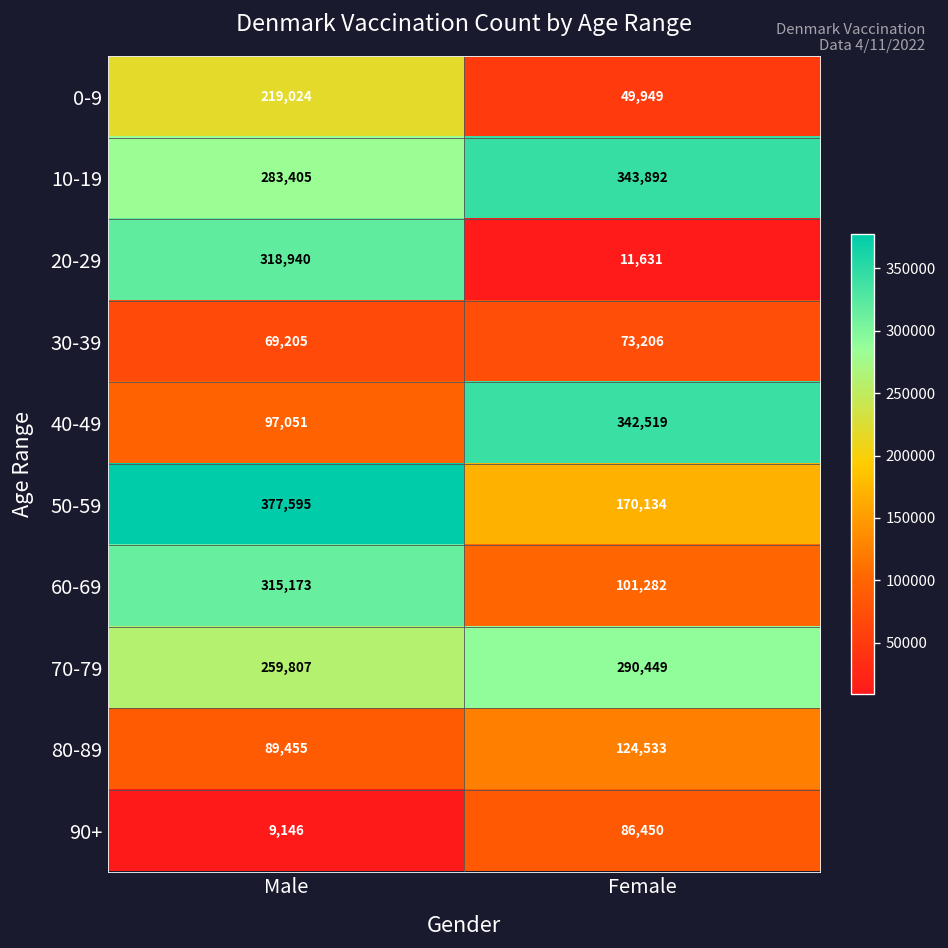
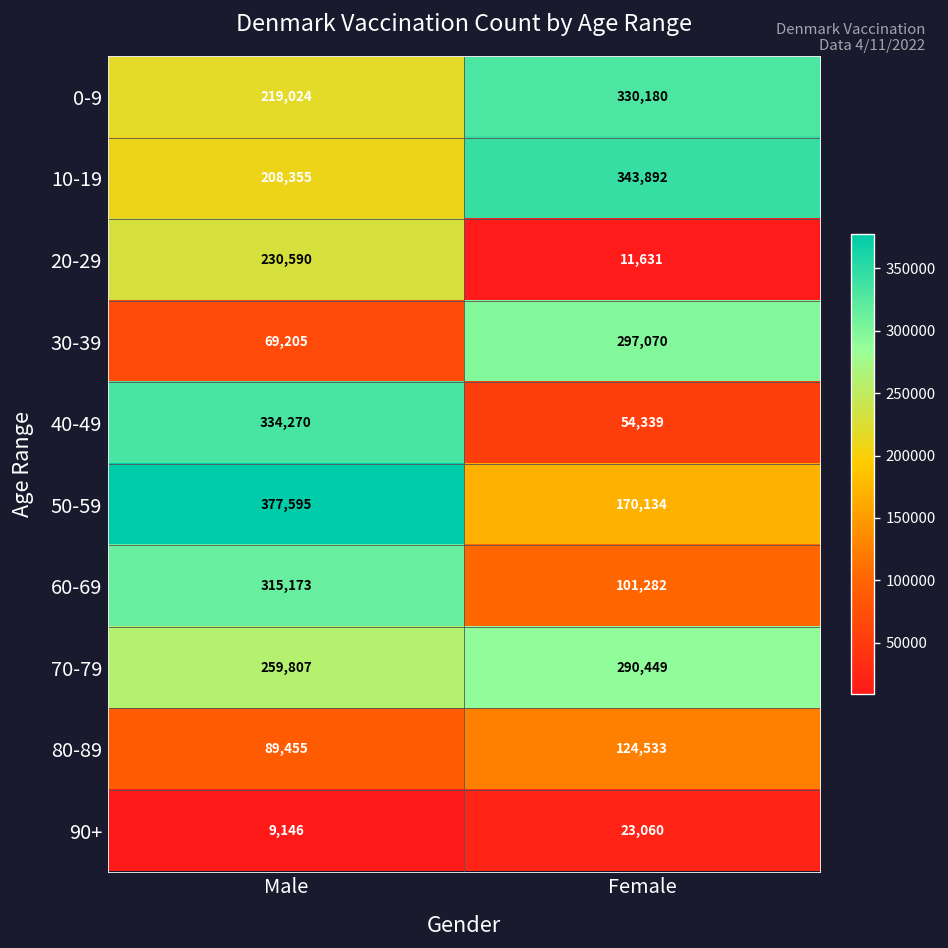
0-9, Female: 49,949 -> 330,180
10-19, Male: 283,405 -> 208,355
20-29, Male: 318,940 -> 230,590
30-39, Female: 73,206 -> 297,070
40-49, Male: 97,051 -> 334,270
40-49, Female: 342,519 -> 54,339
90+, Female: 86,450 -> 23,060
